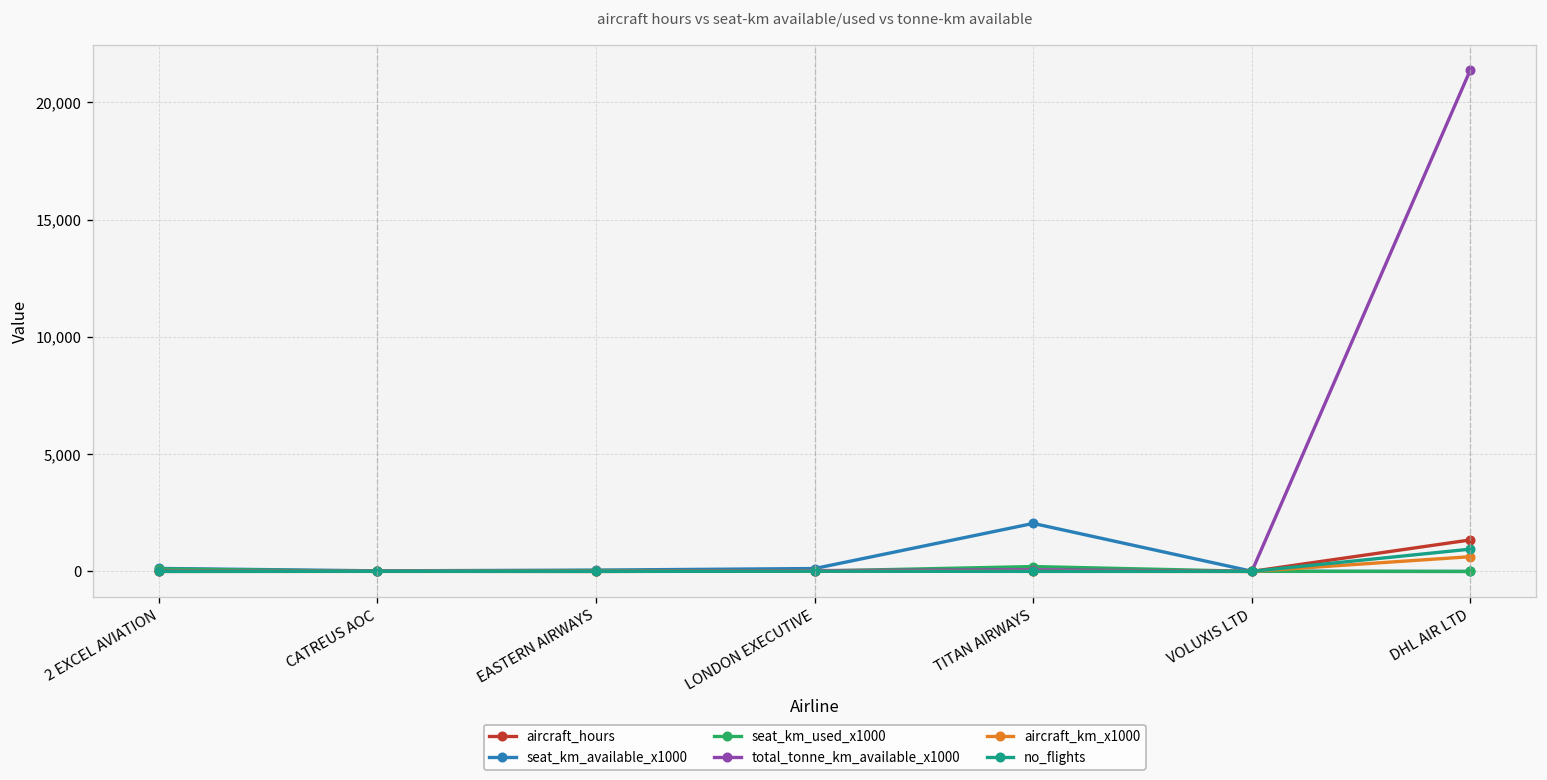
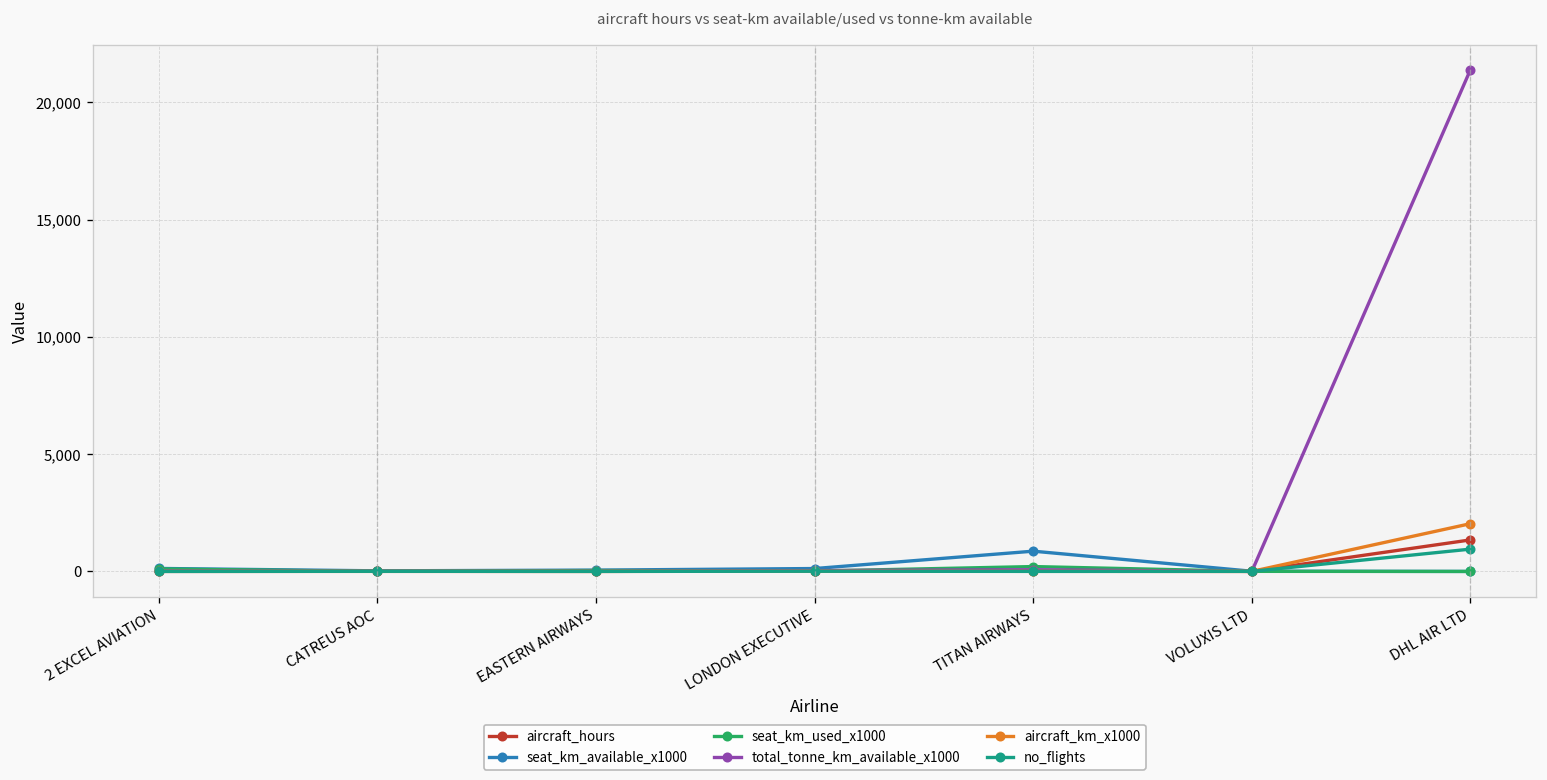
seat_km_available_x1000, TITAN AIRWAYS: 2,000 -> 900
aircraft_km_x1000, DHL AIR LTD: 600 -> 2,000
